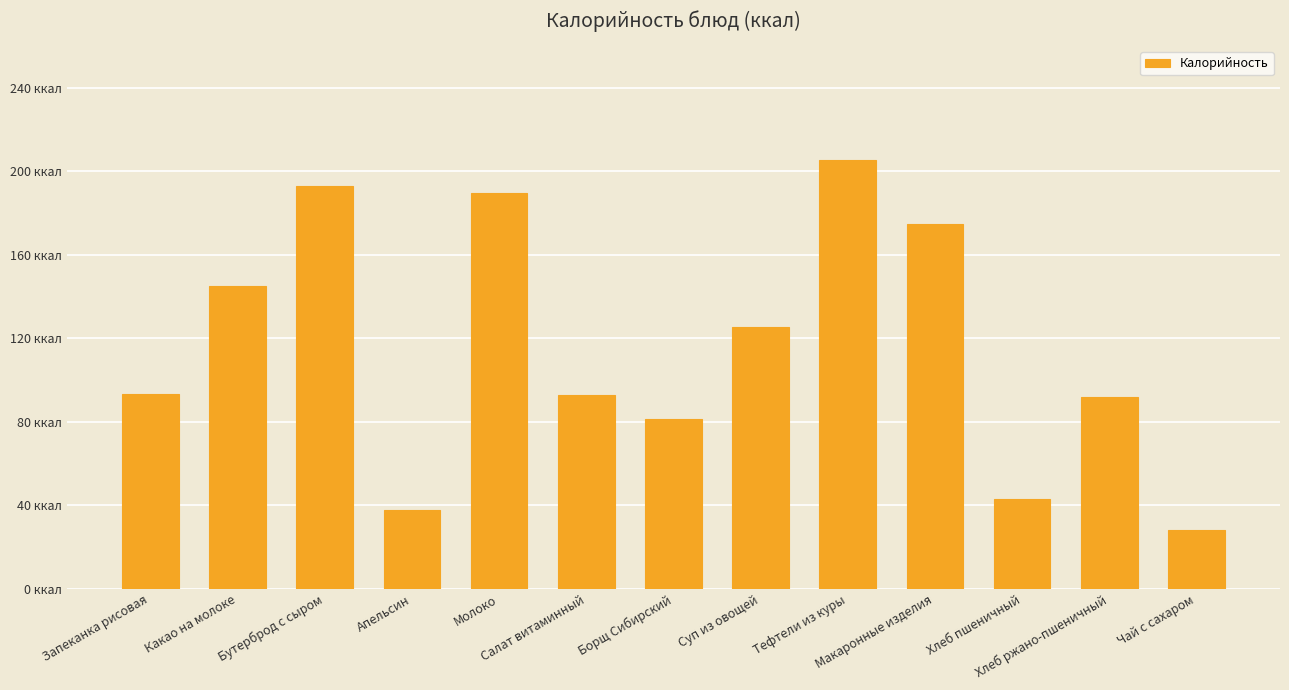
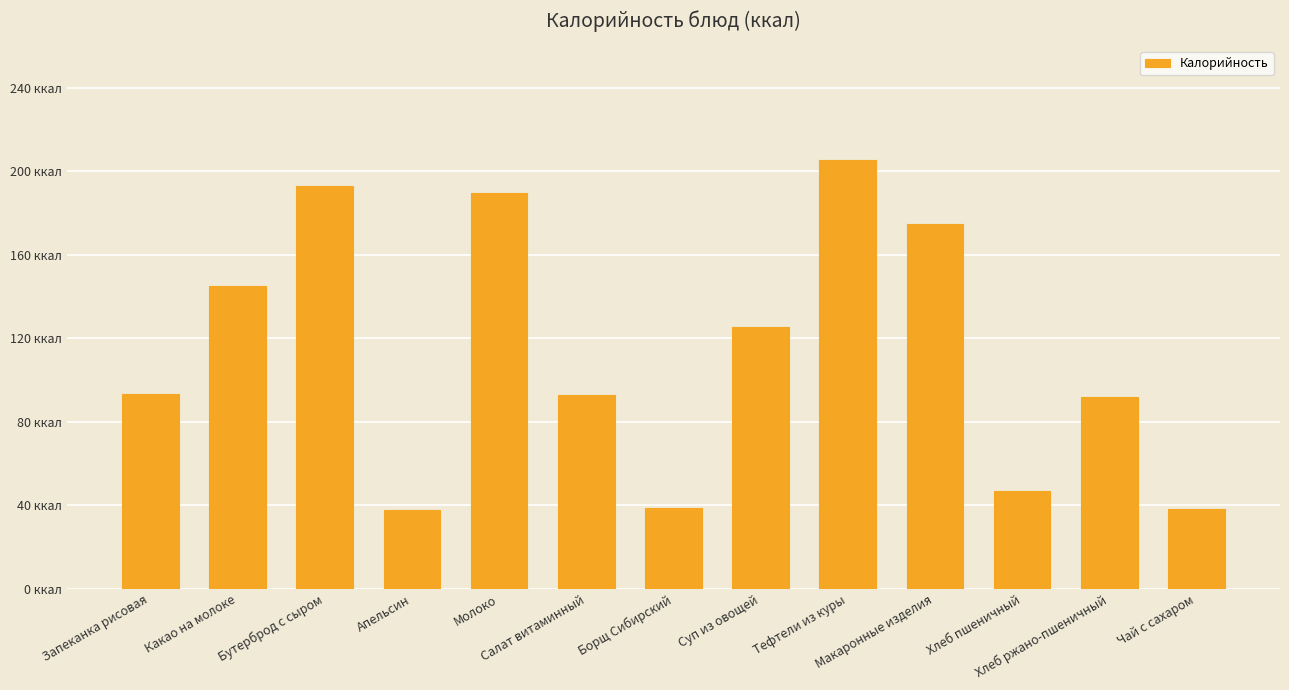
Борщ Сибирский: 81 ккал -> 39 ккал
Хлеб пшеничный: 43 ккал -> 47 ккал
Чай с сахаром: 28 ккал -> 38 ккал
